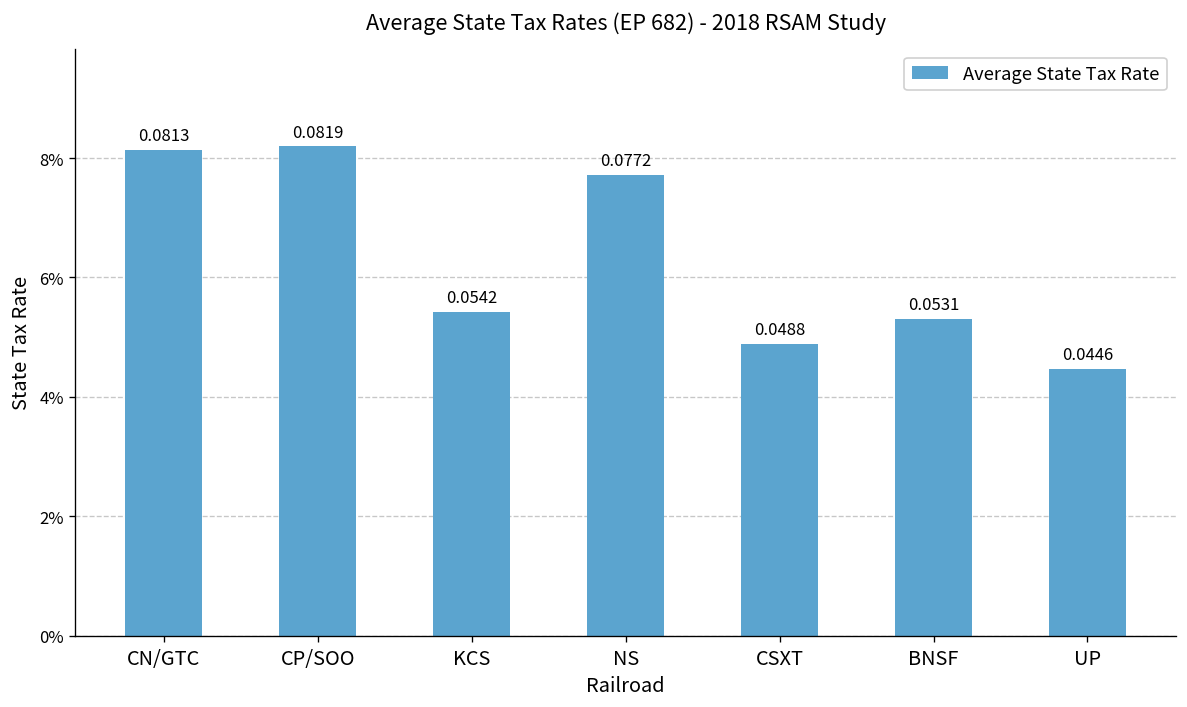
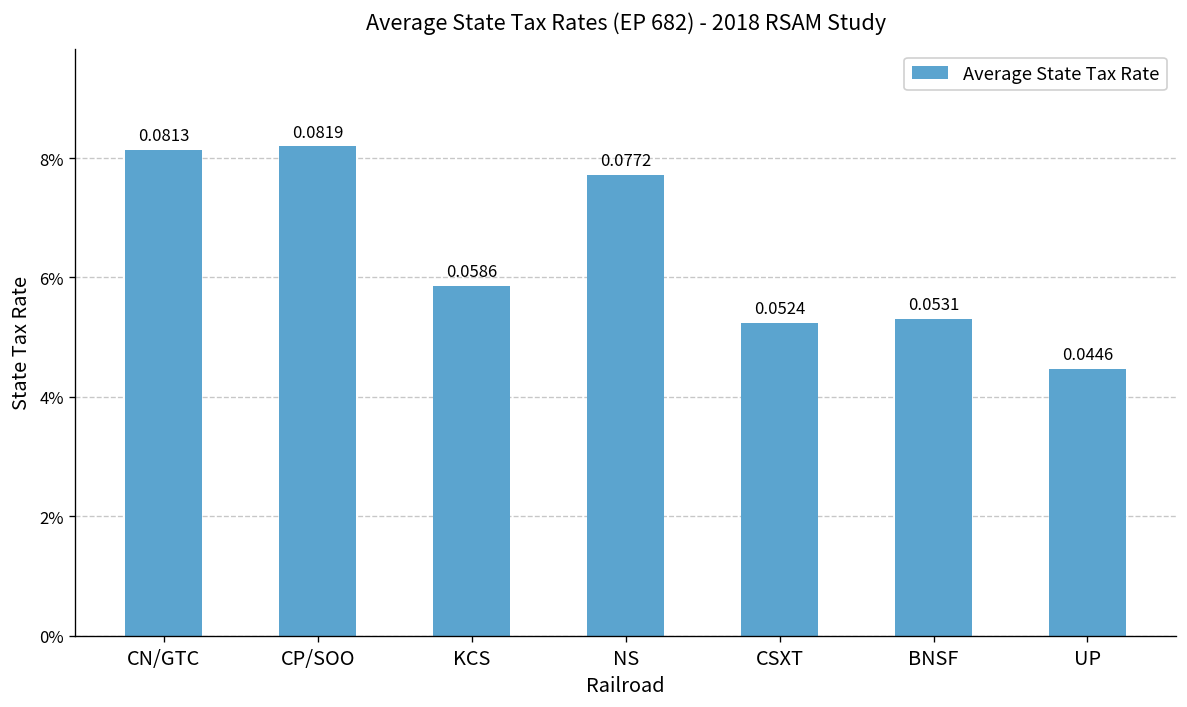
KCS: 0.0542 -> 0.0586
CSXT: 0.0488 -> 0.0524
